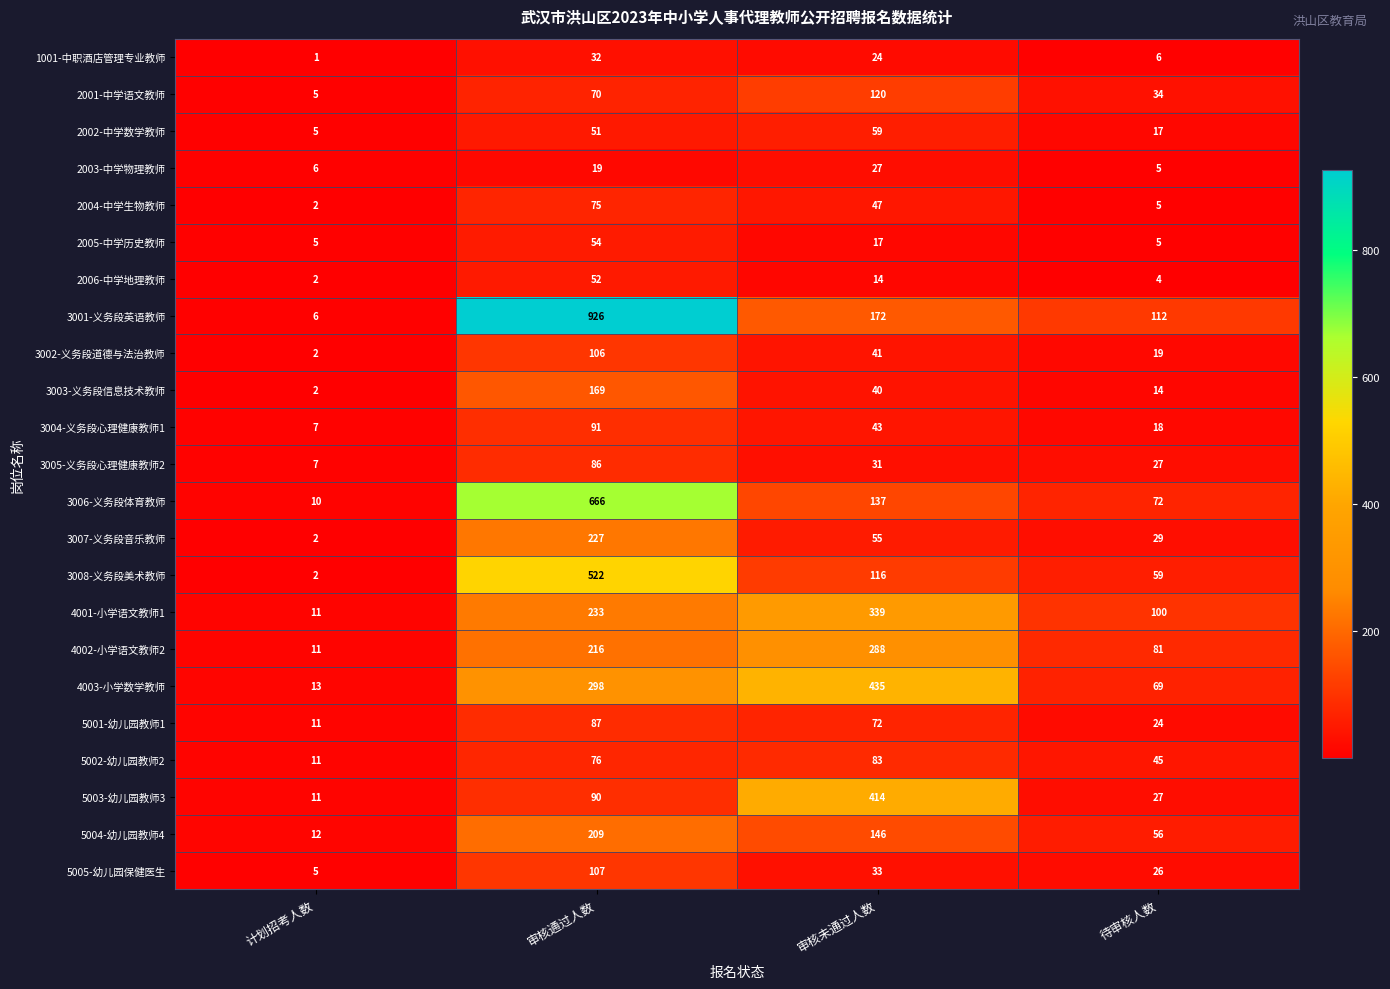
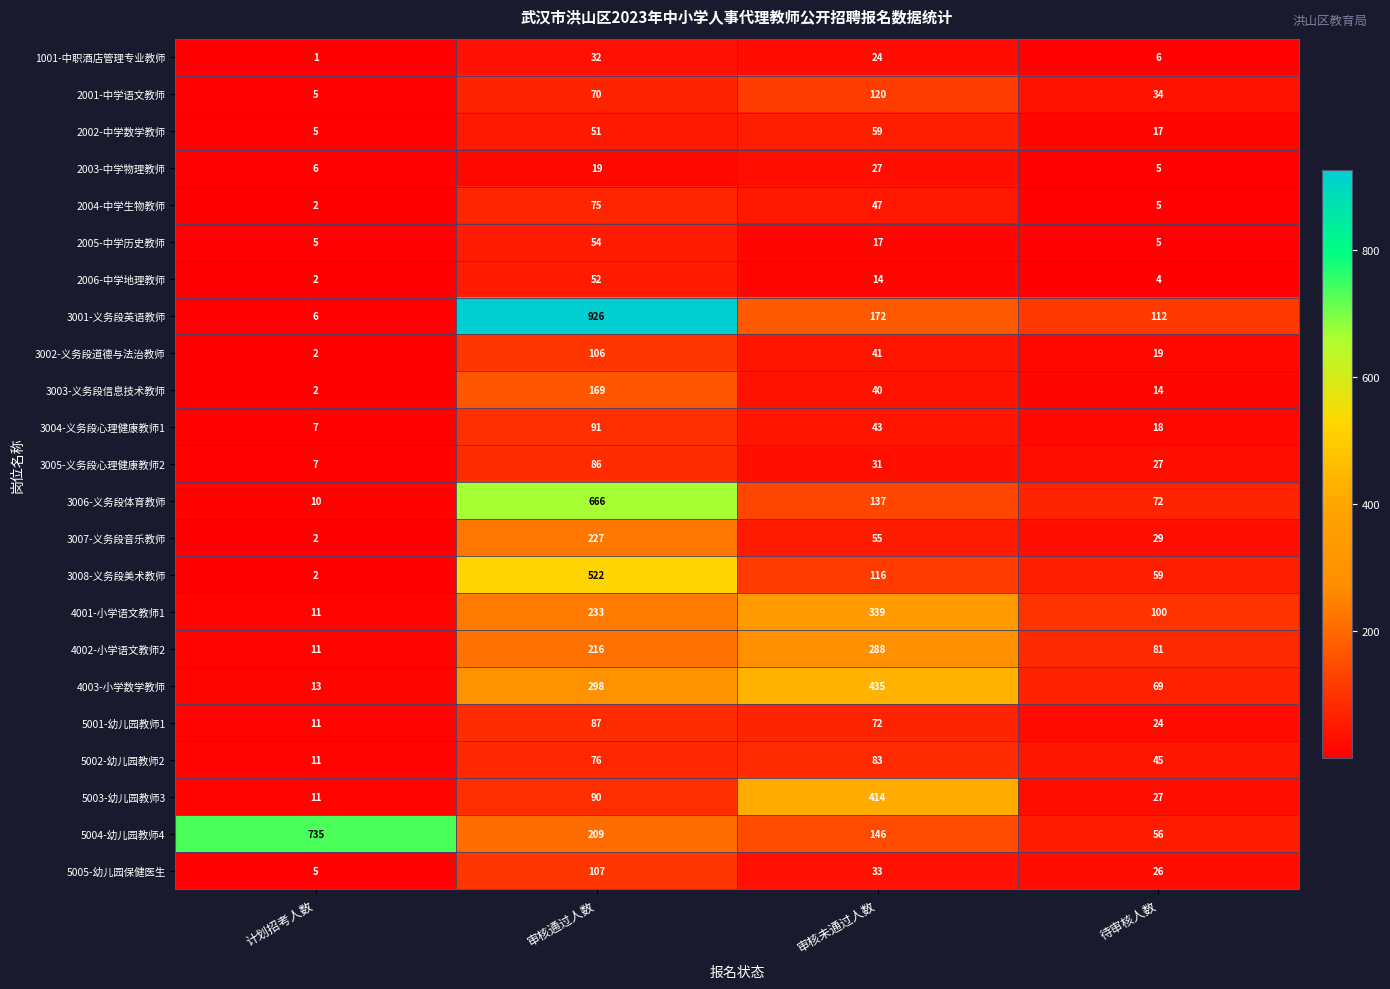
5004-幼儿园教师4, 计划招考人数: 12 -> 735
